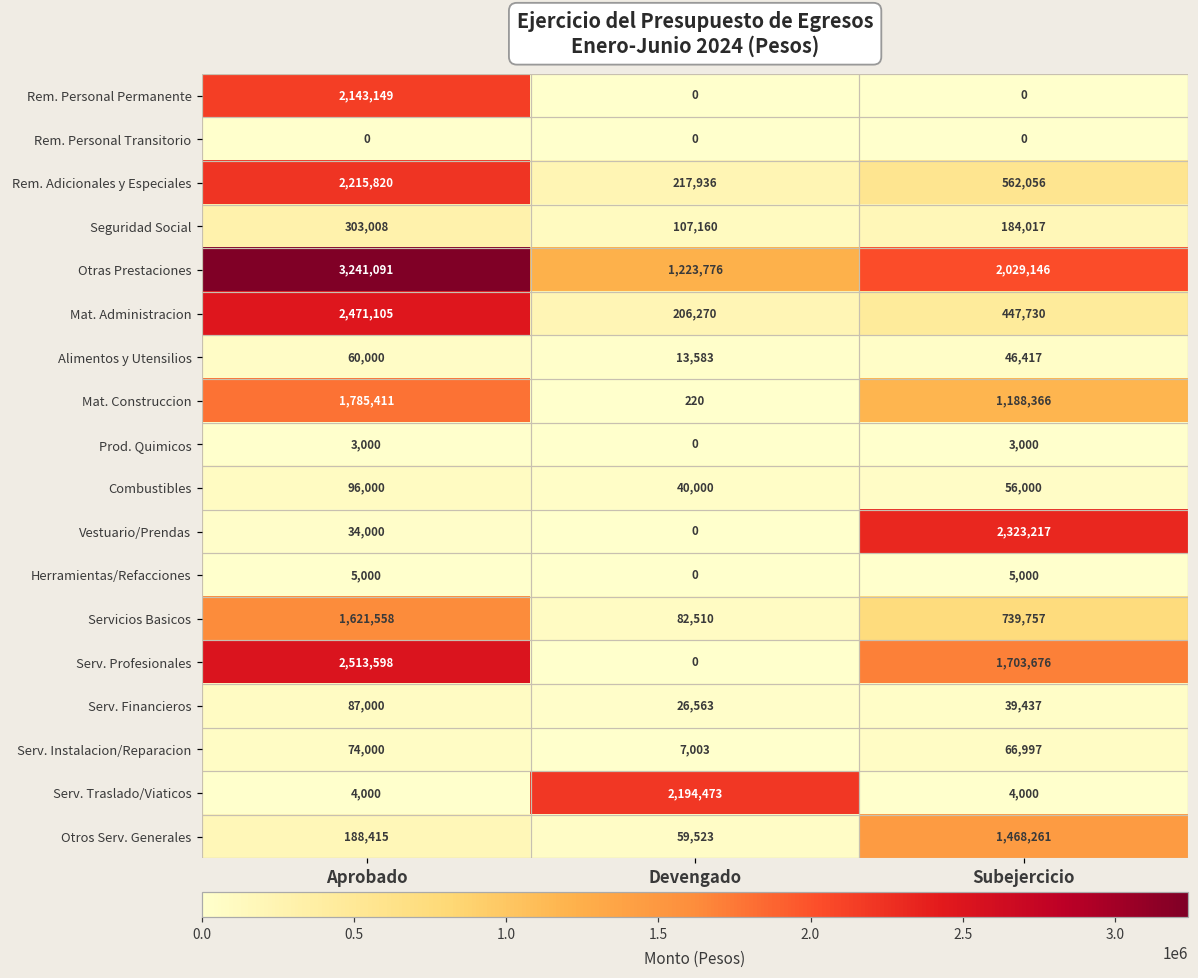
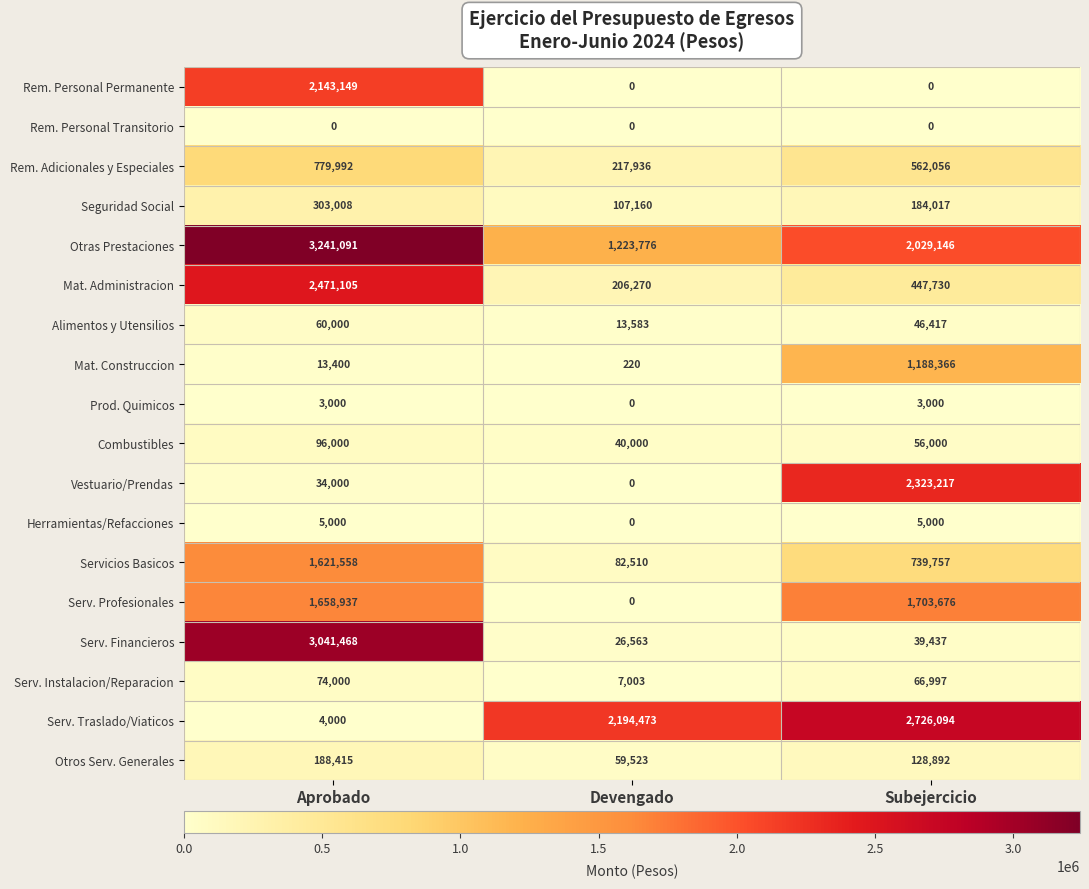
Rem. Adicionales y Especiales, Aprobado: 2,215,820 -> 779,992
Mat. Construccion, Aprobado: 1,785,411 -> 13,400
Serv. Profesionales, Aprobado: 2,513,598 -> 1,658,937
Serv. Financieros, Aprobado: 87,000 -> 3,041,468
Serv. Traslado/Viaticos, Subejercicio: 4,000 -> 2,726,094
Otros Serv. Generales, Subejercicio: 1,468,261 -> 128,892
